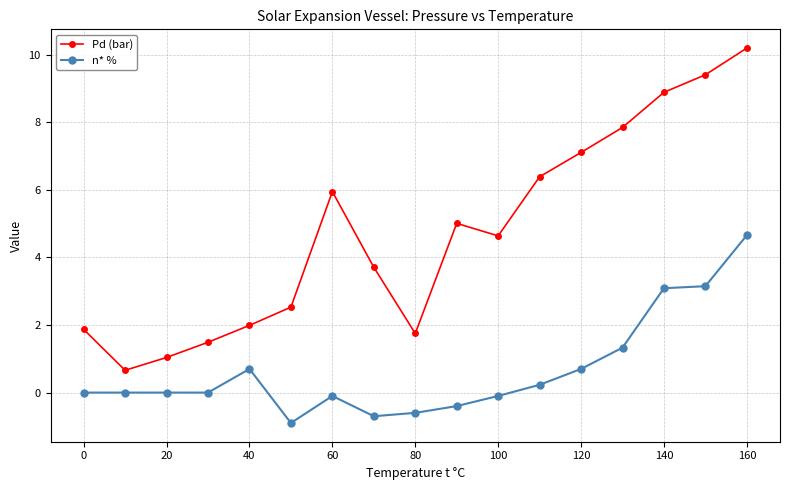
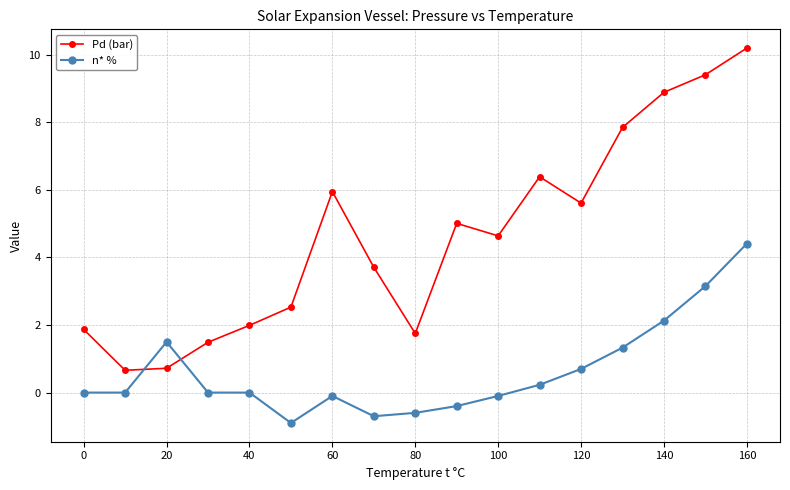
Pd (bar), 20: 1.0 -> 0.7
n* %, 20: 0.0 -> 1.5
n* %, 40: 0.7 -> 0.0
Pd (bar), 120: 7.1 -> 5.6
n* %, 140: 3.1 -> 2.1
n* %, 160: 4.7 -> 4.4
